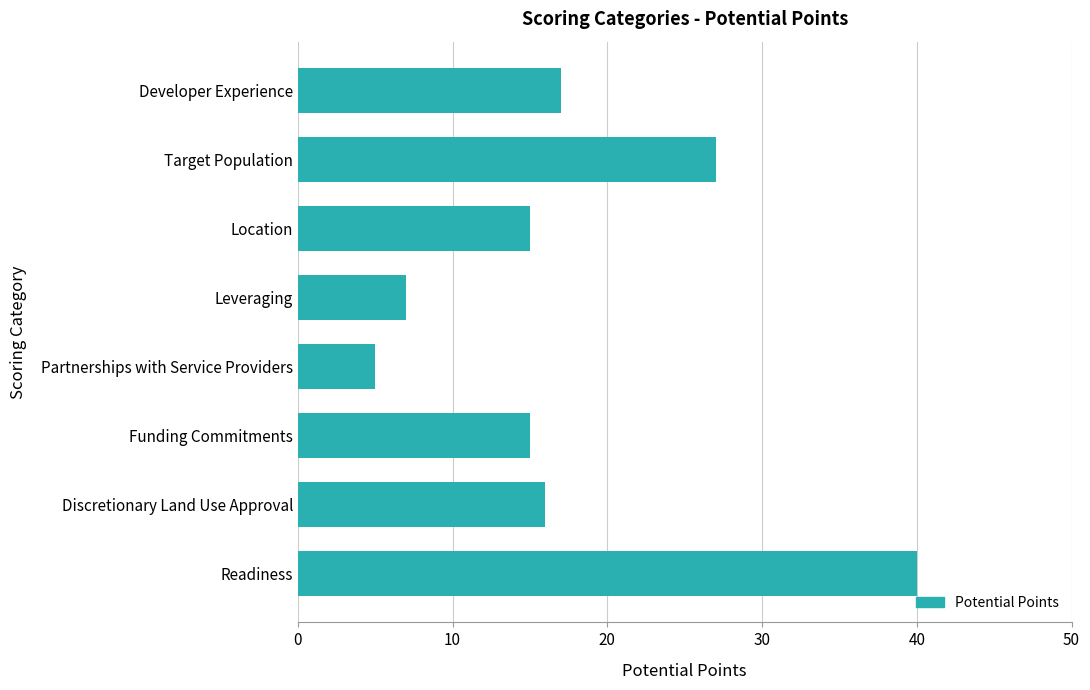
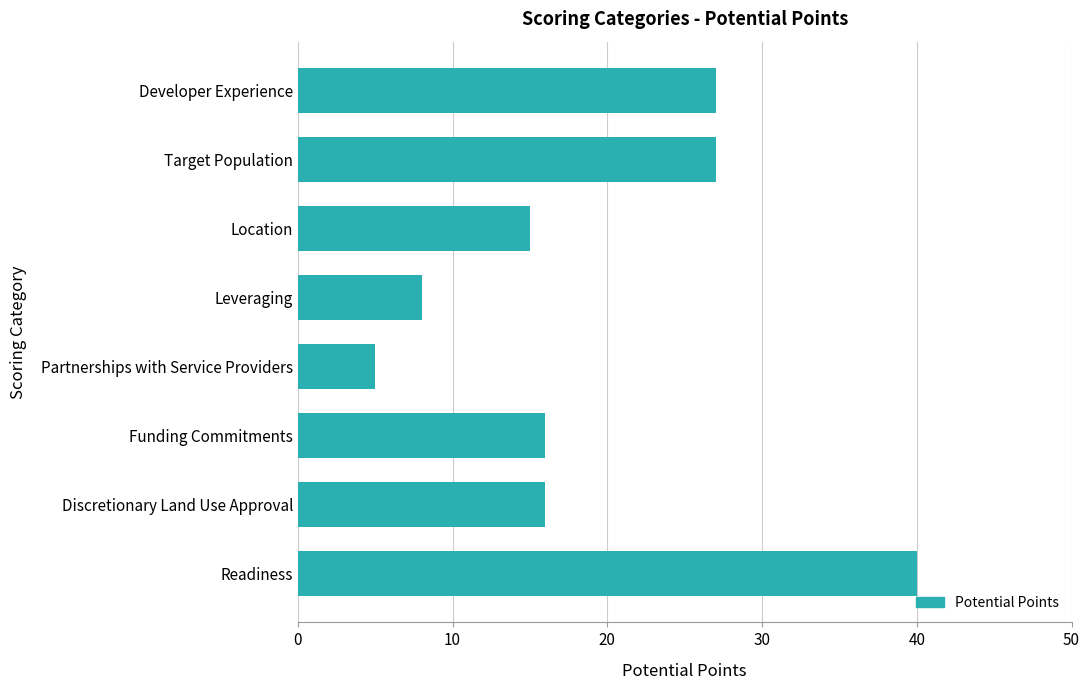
Developer Experience: 17 -> 27
Leveraging: 7 -> 8
Funding Commitments: 15 -> 16
